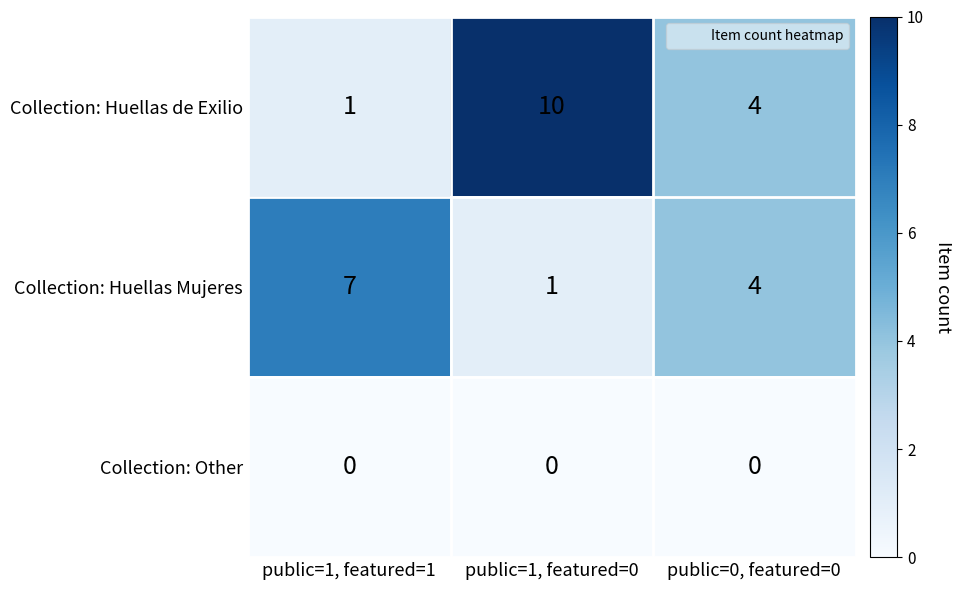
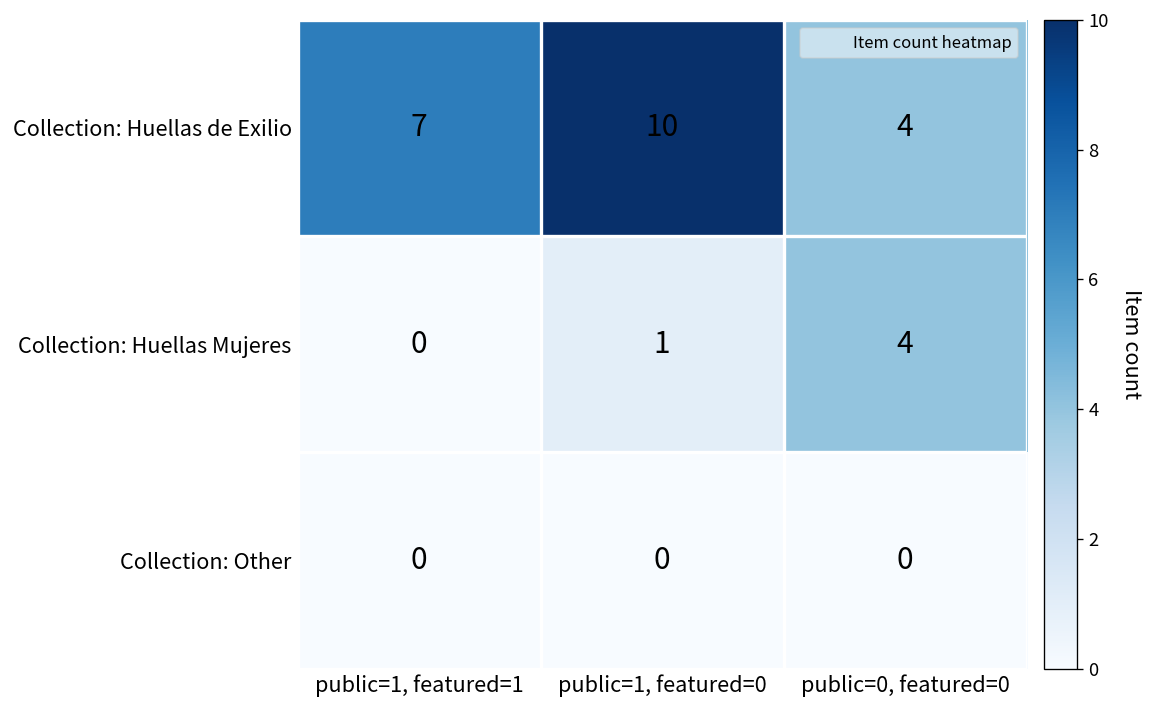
Collection: Huellas de Exilio, public=1, featured=1: 1 -> 7
Collection: Huellas Mujeres, public=1, featured=1: 7 -> 0
